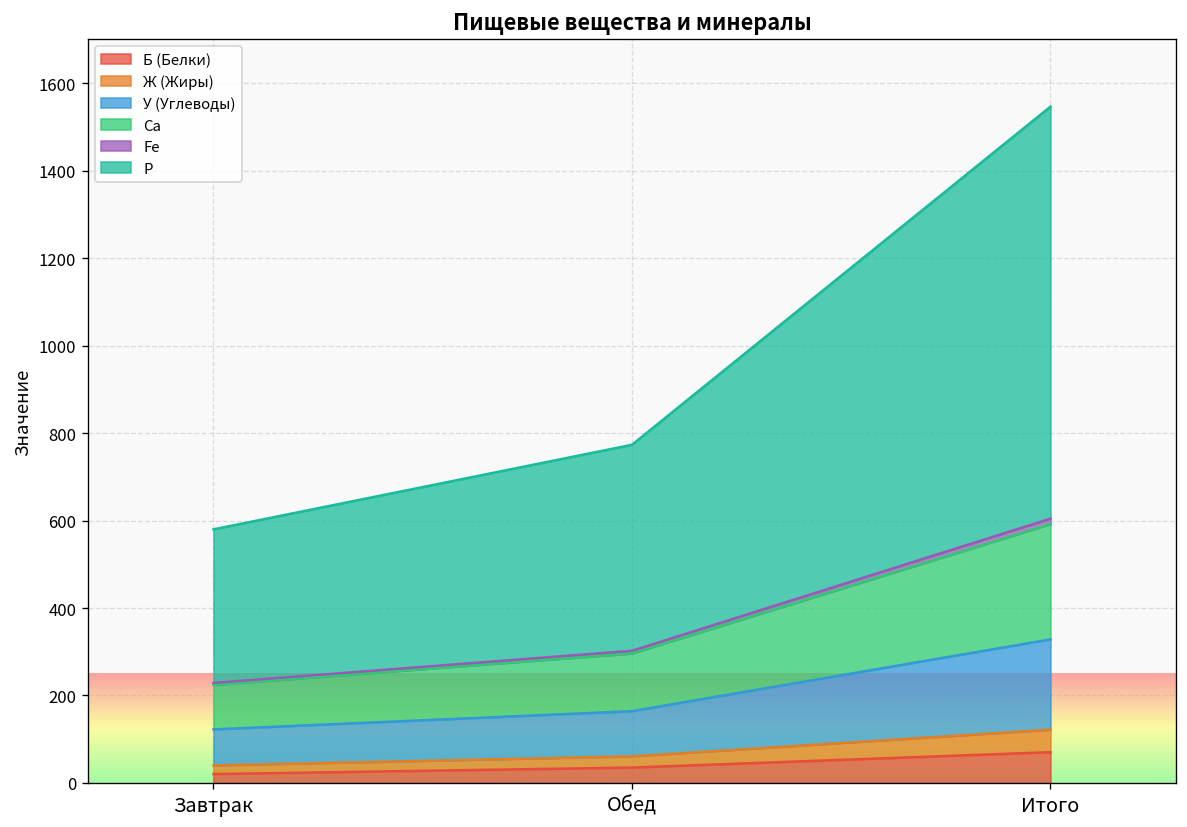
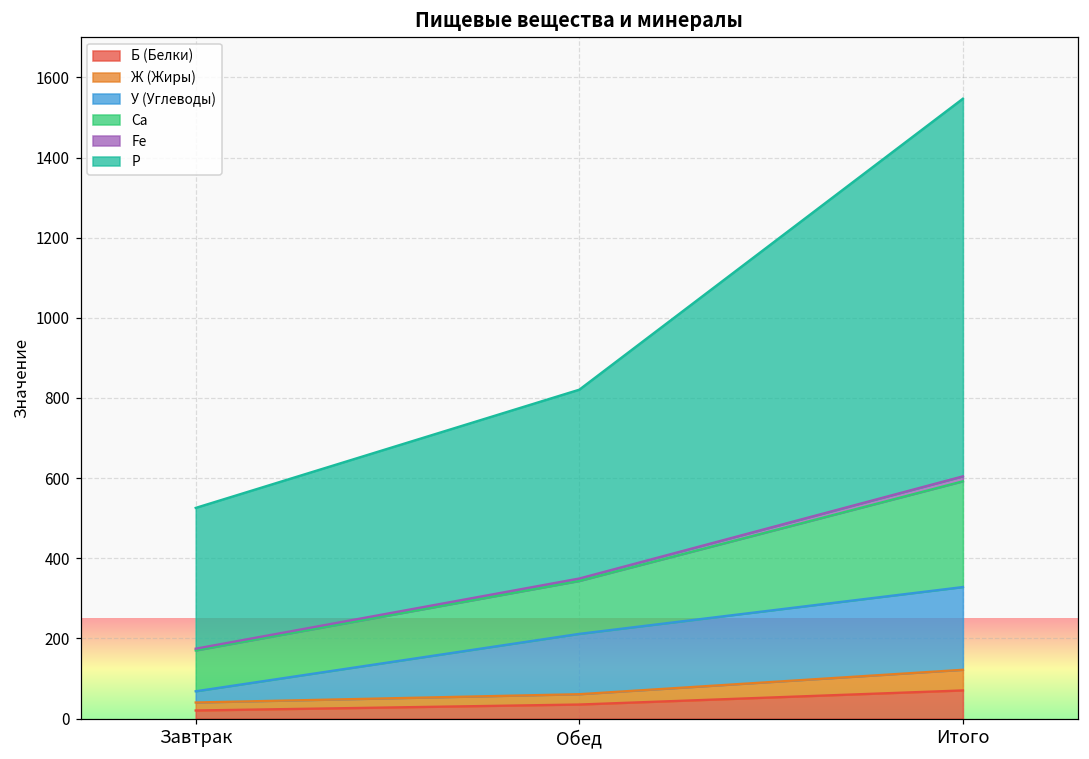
У (Углеводы), Завтрак: 80 -> 30
У (Углеводы), Обед: 100 -> 150
